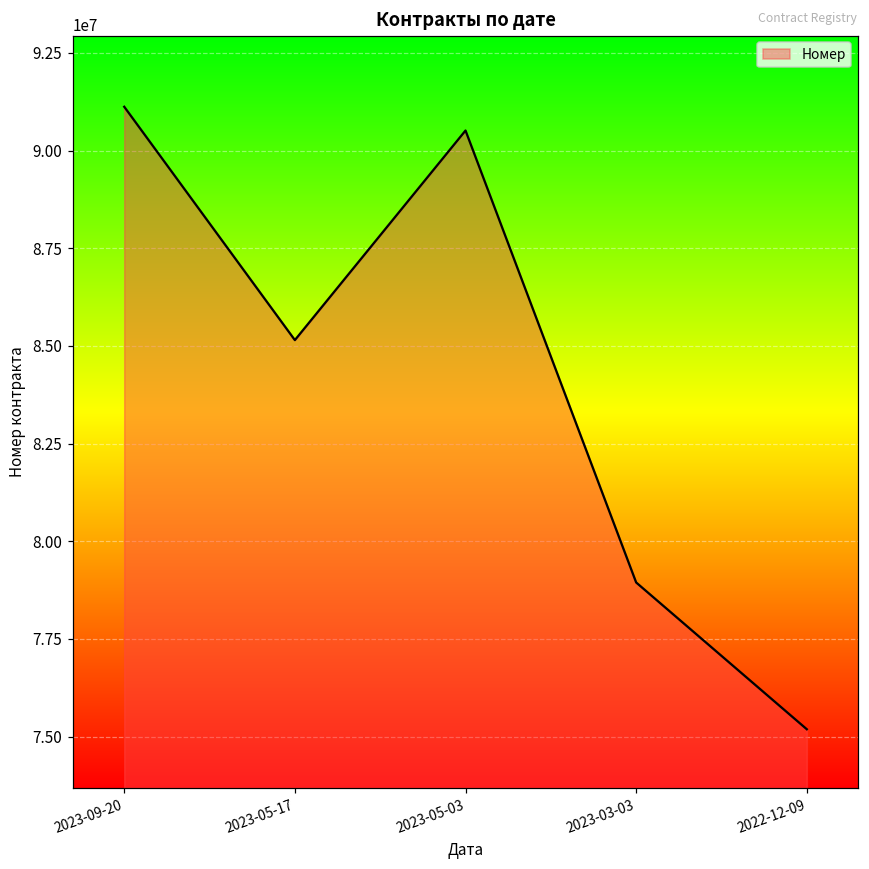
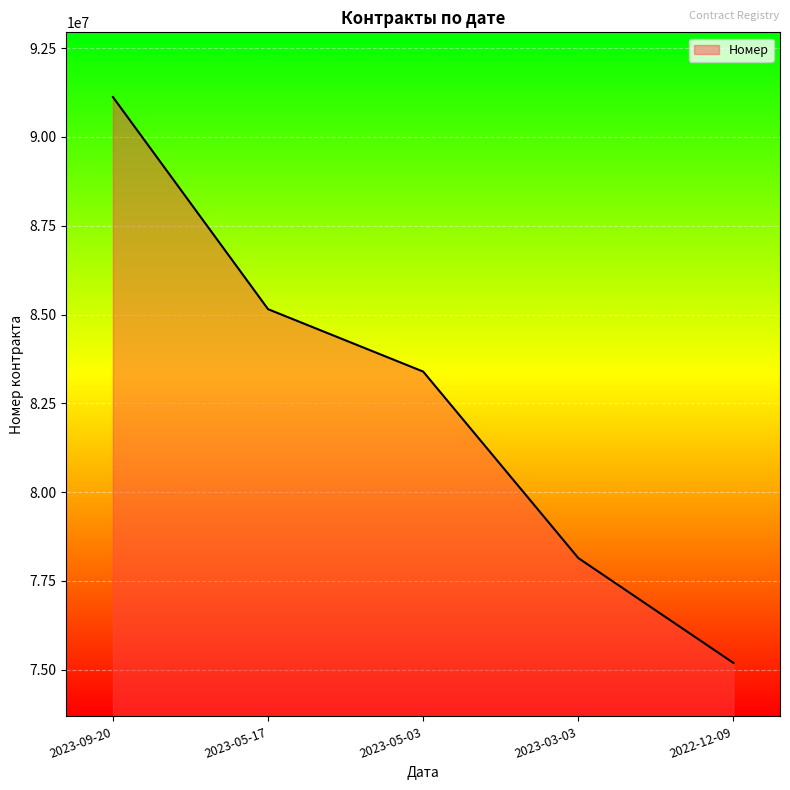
2023-05-03: 90500000 -> 83400000
2023-03-03: 78900000 -> 78100000
